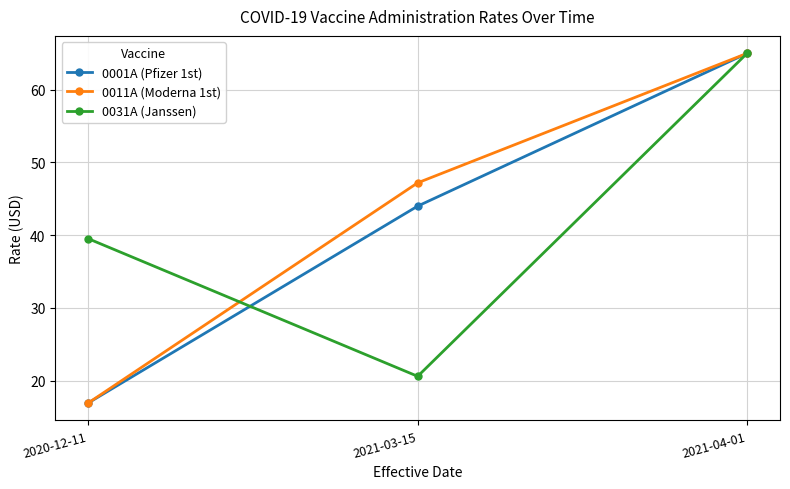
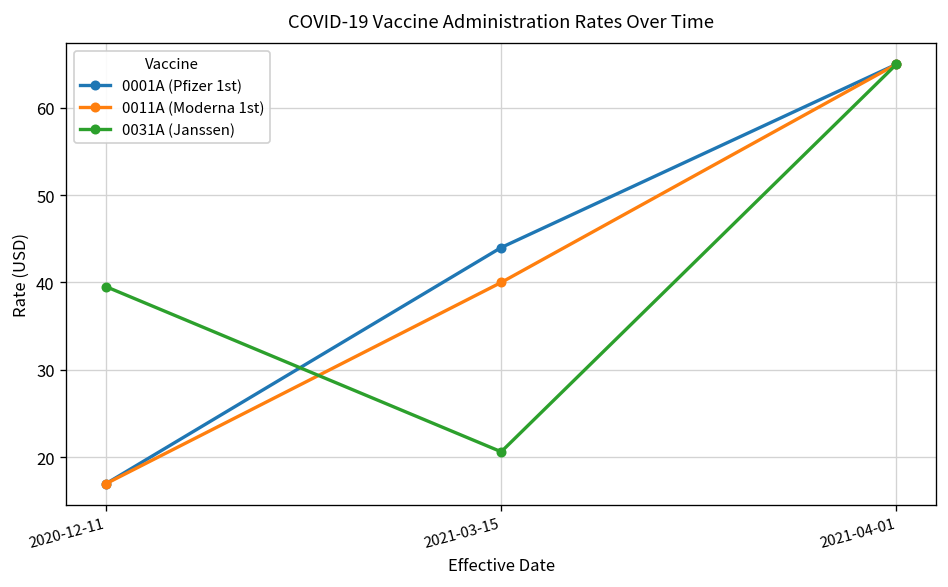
0011A (Moderna 1st), 2021-03-15: 47 -> 40
